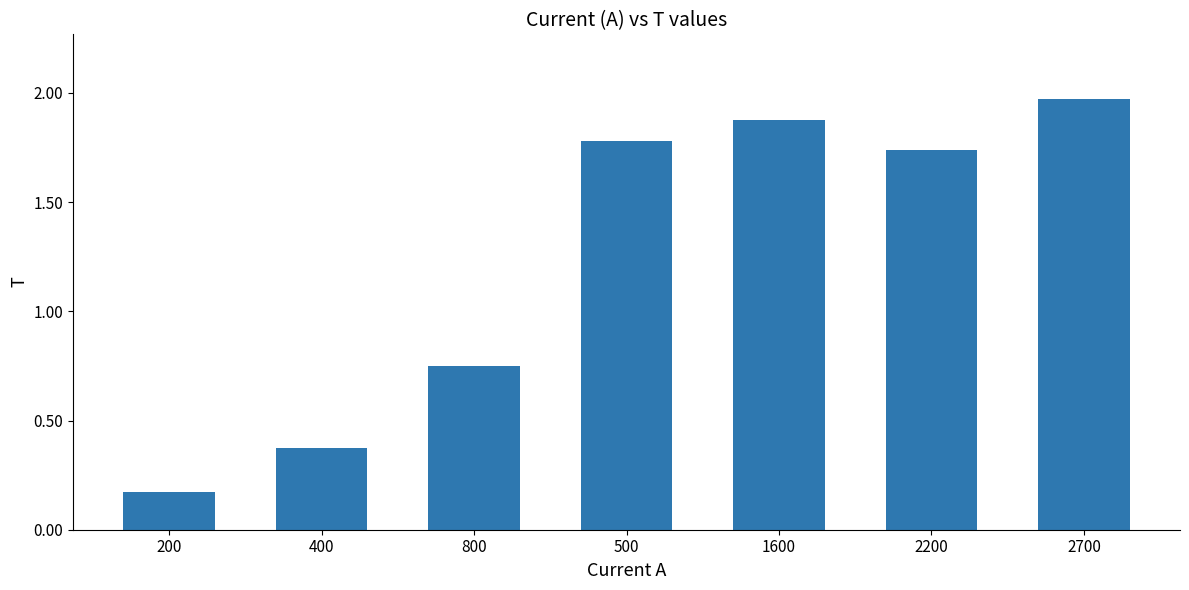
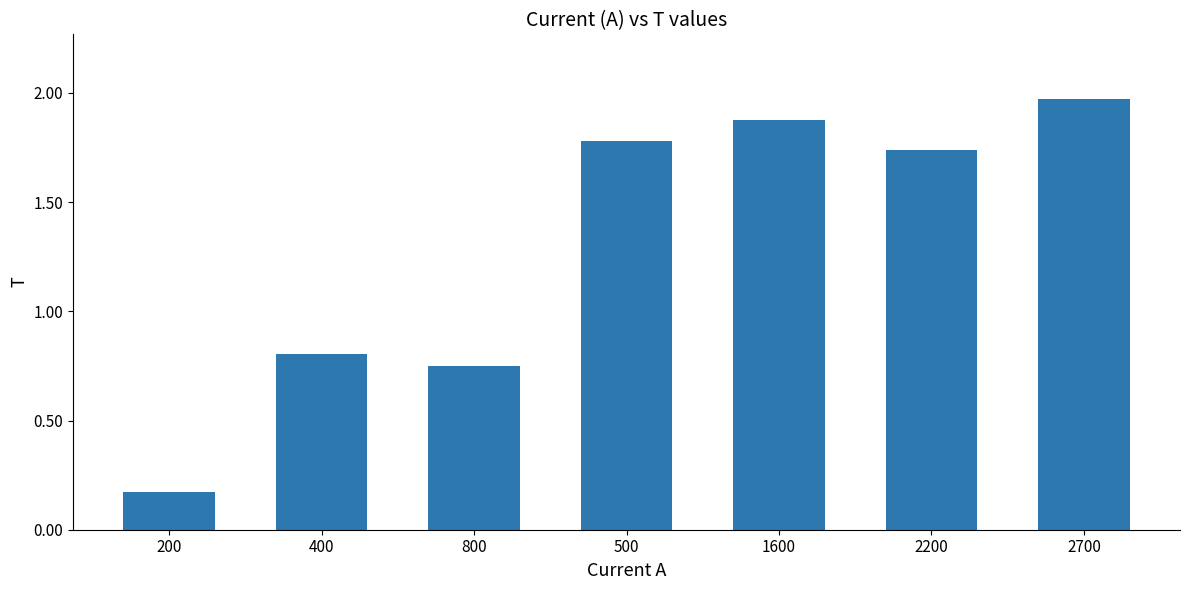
400: 0.38 -> 0.80
